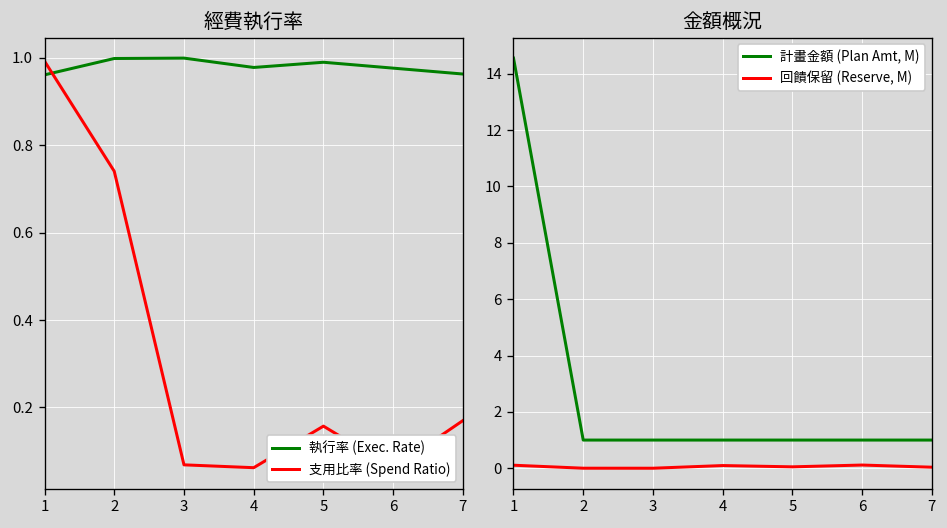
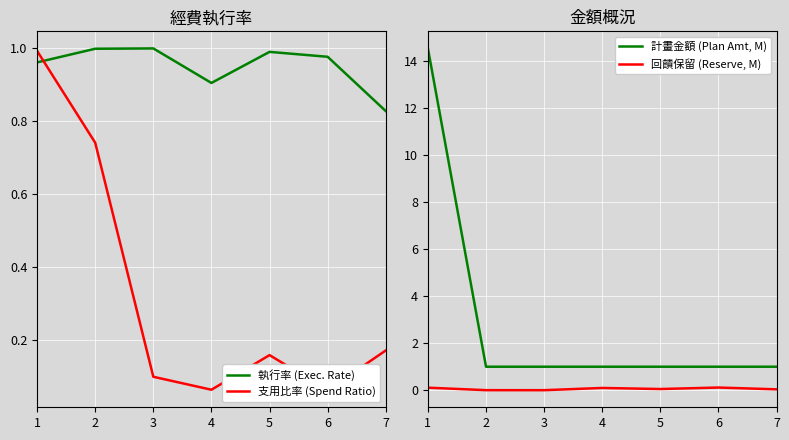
經費執行率, 支用比率 (Spend Ratio), 3: 0.07 -> 0.10
經費執行率, 執行率 (Exec. Rate), 4: 0.98 -> 0.90
經費執行率, 執行率 (Exec. Rate), 7: 0.96 -> 0.83
